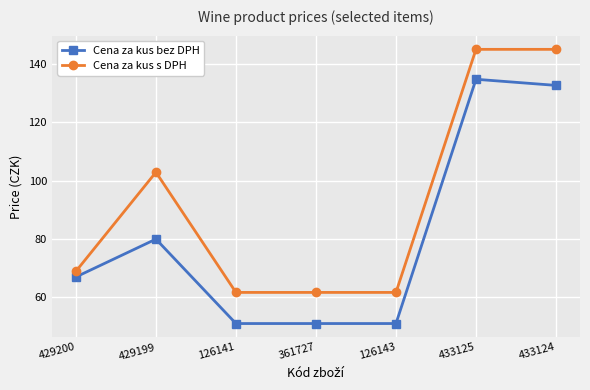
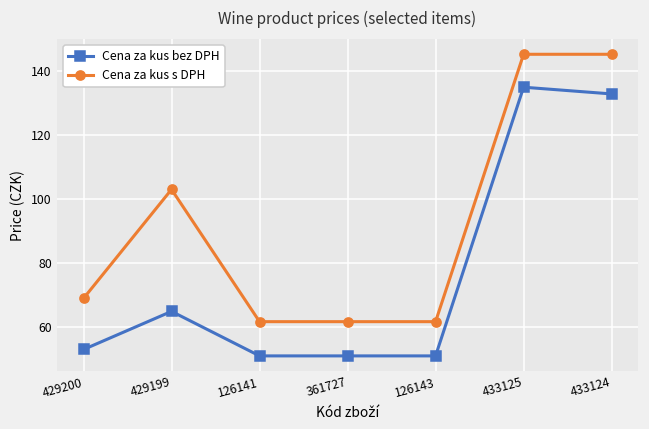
Cena za kus bez DPH, 429200: 67 -> 53
Cena za kus bez DPH, 429199: 80 -> 65
